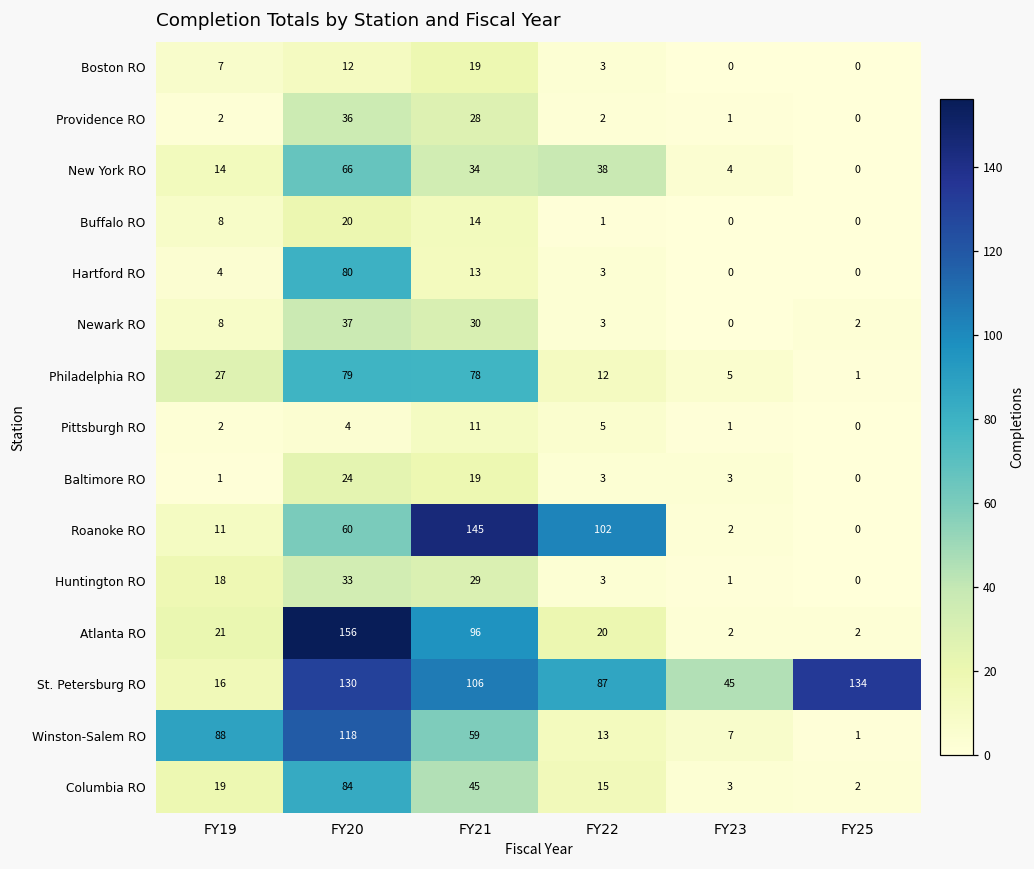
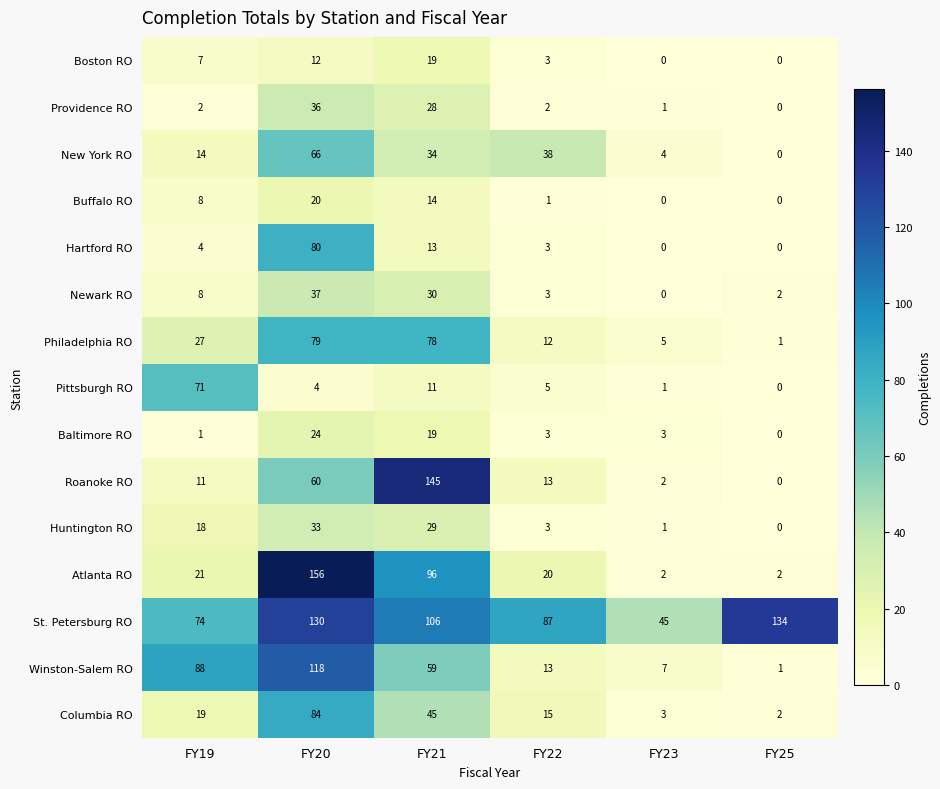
Pittsburgh RO, FY19: 2 -> 71
Roanoke RO, FY22: 102 -> 13
St. Petersburg RO, FY19: 16 -> 74
